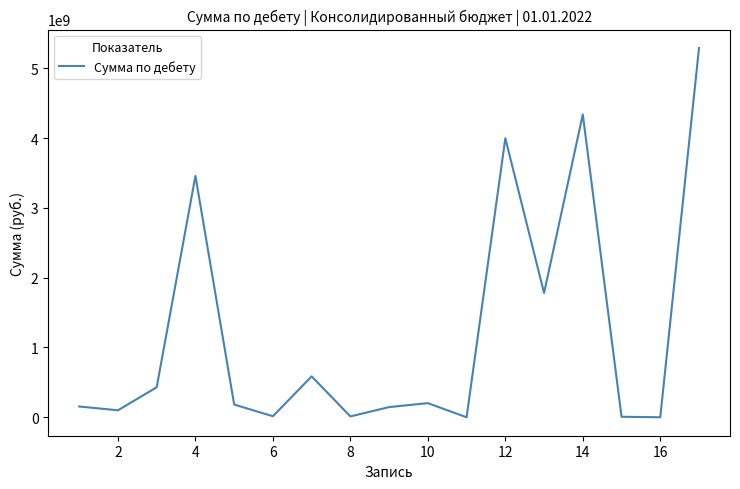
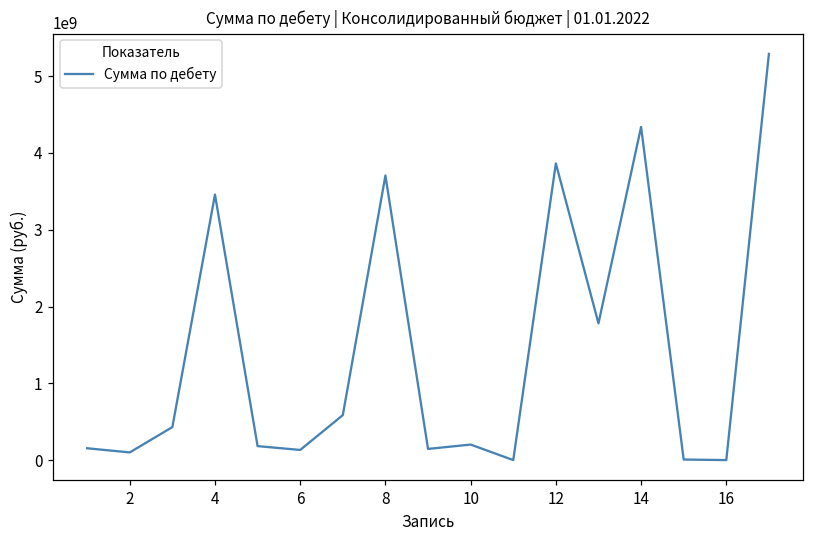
6: 0 -> 100000000
8: 0 -> 3700000000
12: 4000000000 -> 3900000000
